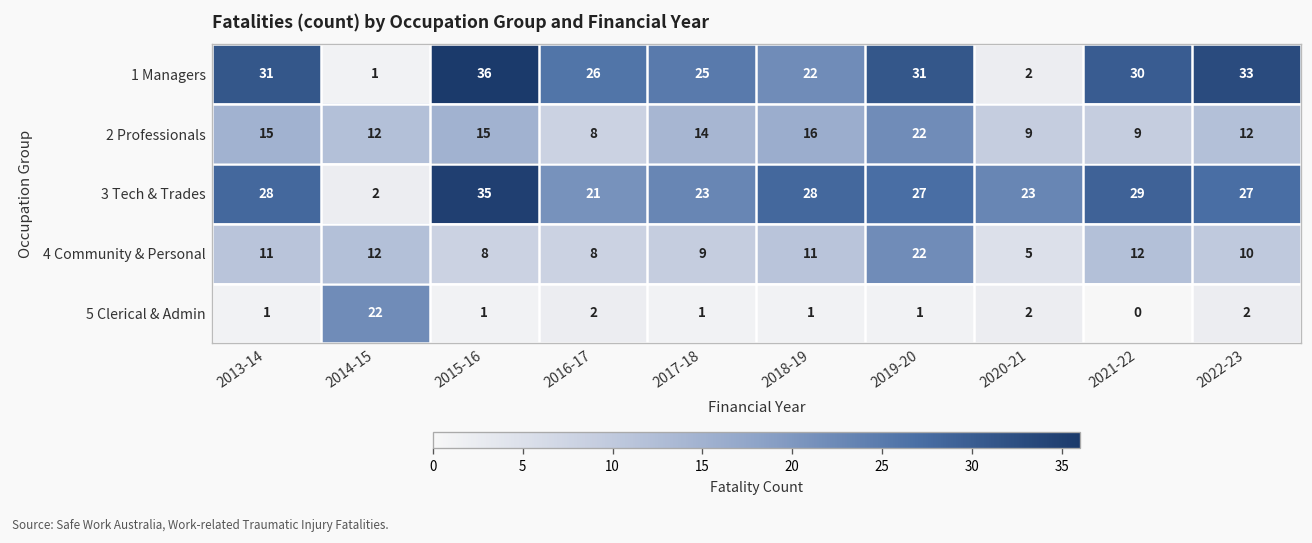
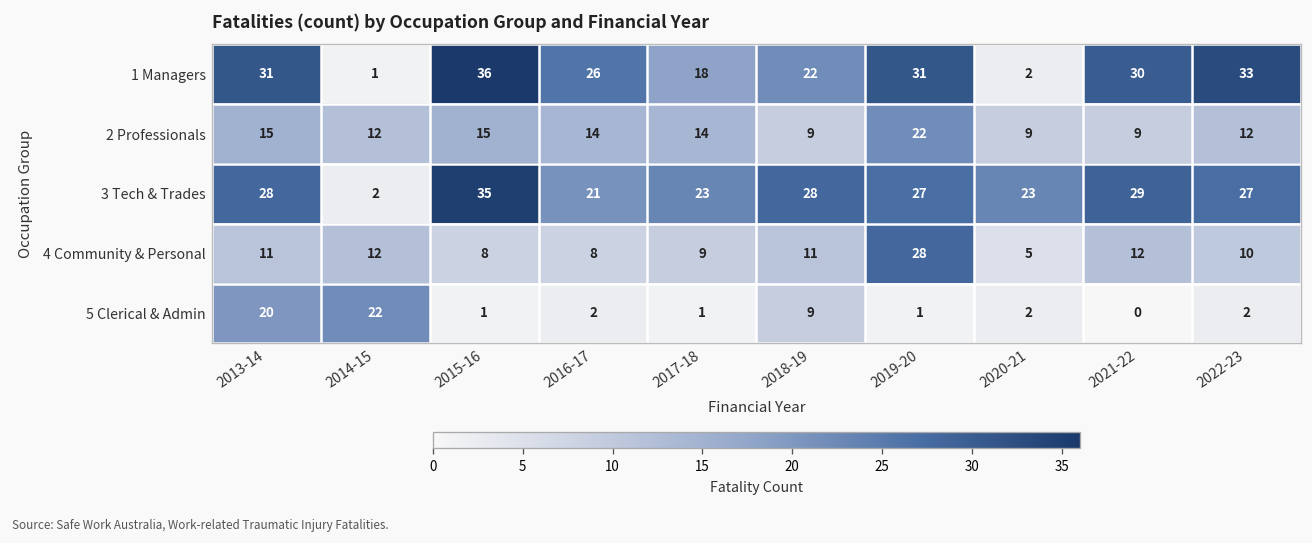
1 Managers, 2017-18: 25 -> 18
2 Professionals, 2016-17: 8 -> 14
2 Professionals, 2018-19: 16 -> 9
4 Community & Personal, 2019-20: 22 -> 28
5 Clerical & Admin, 2013-14: 1 -> 20
5 Clerical & Admin, 2018-19: 1 -> 9
